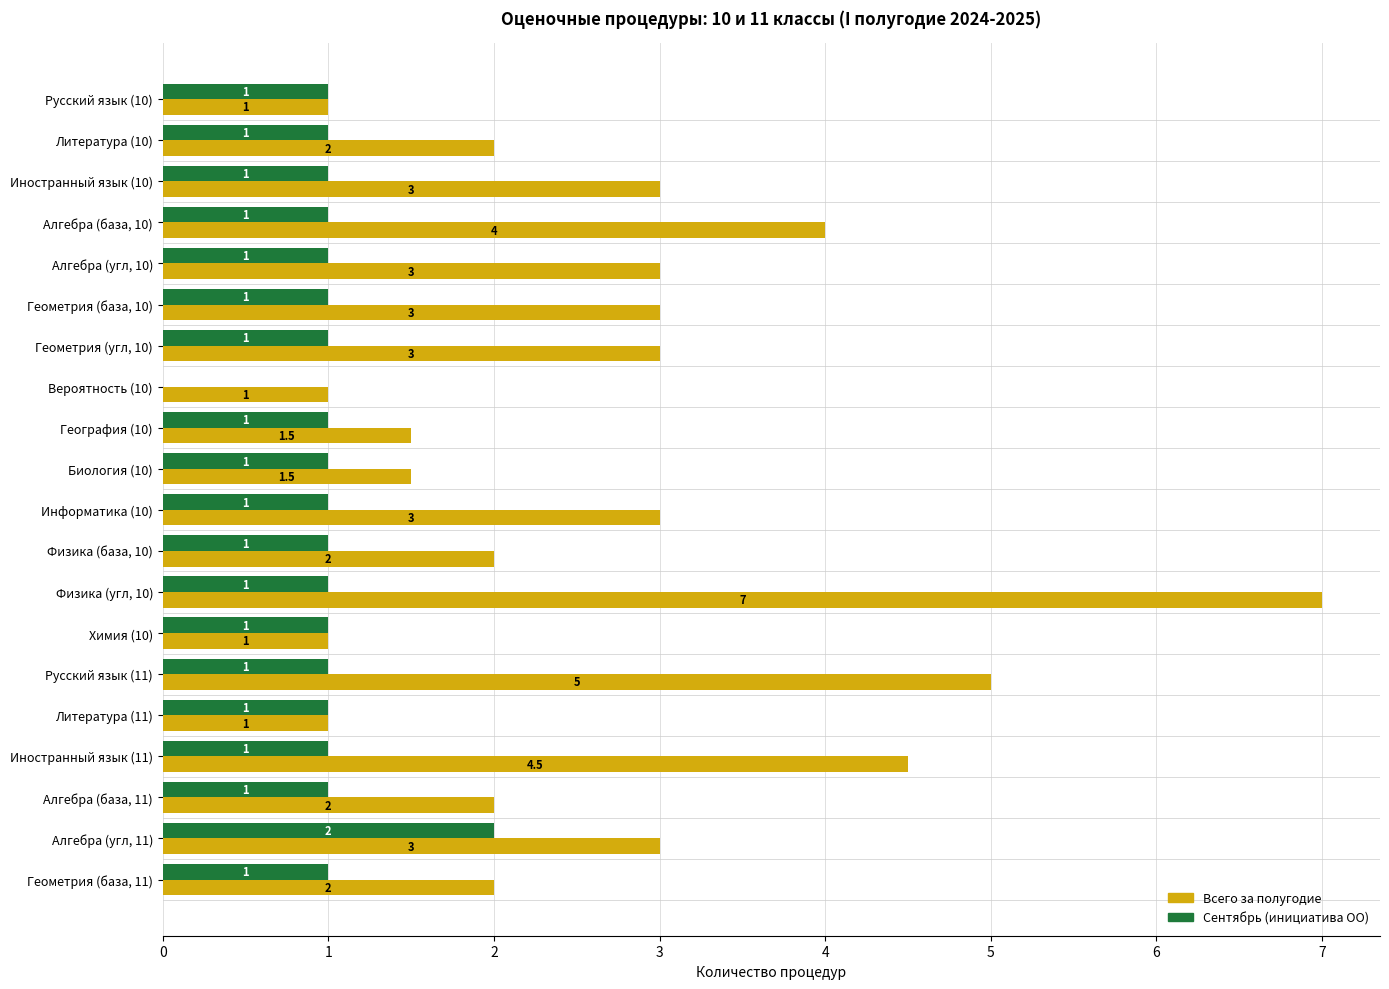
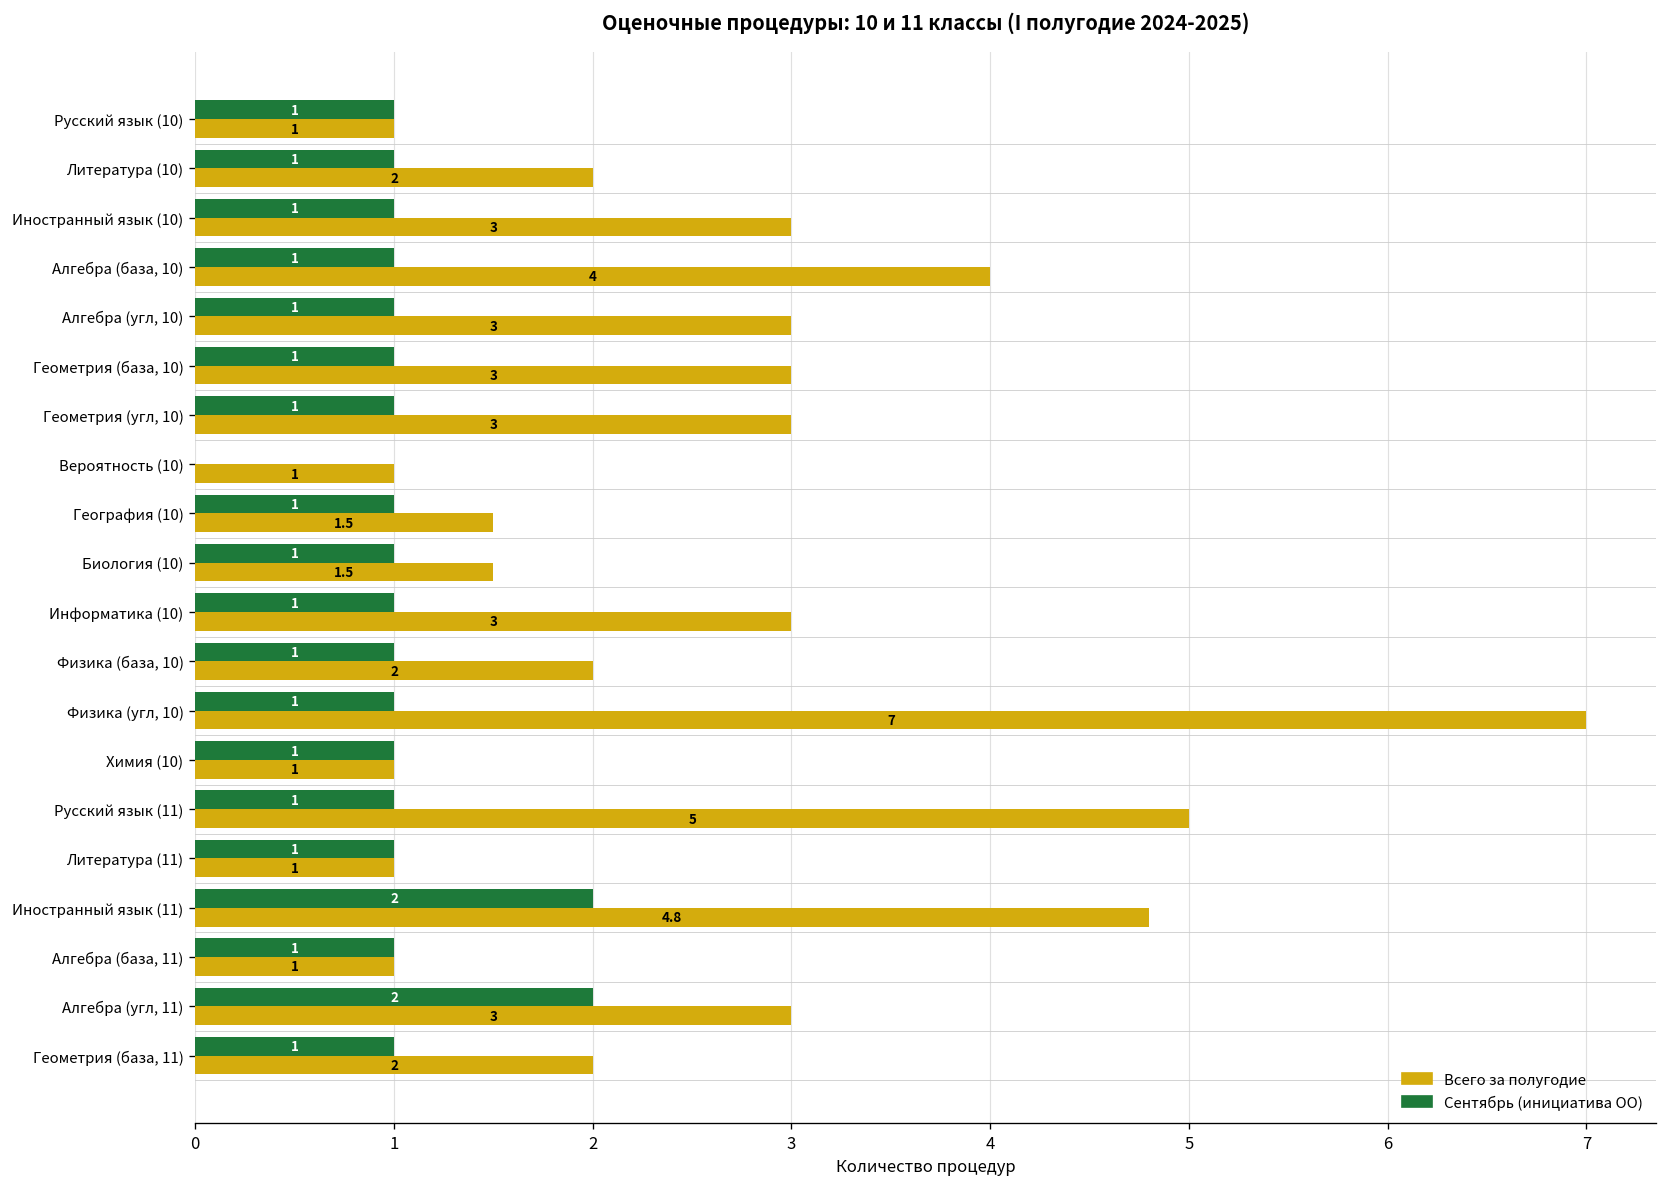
Сентябрь (инициатива ОО), Иностранный язык (11): 1 -> 2
Всего за полугодие, Иностранный язык (11): 4.5 -> 4.8
Всего за полугодие, Алгебра (база, 11): 2 -> 1
